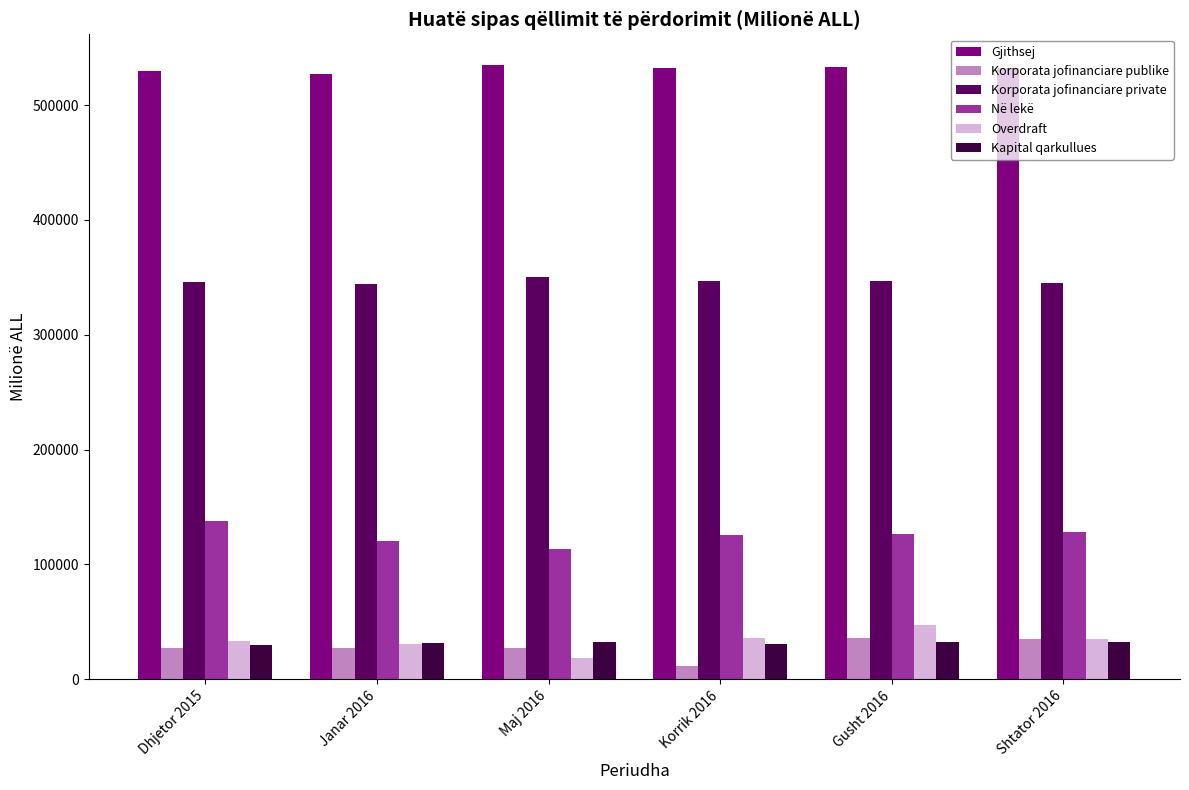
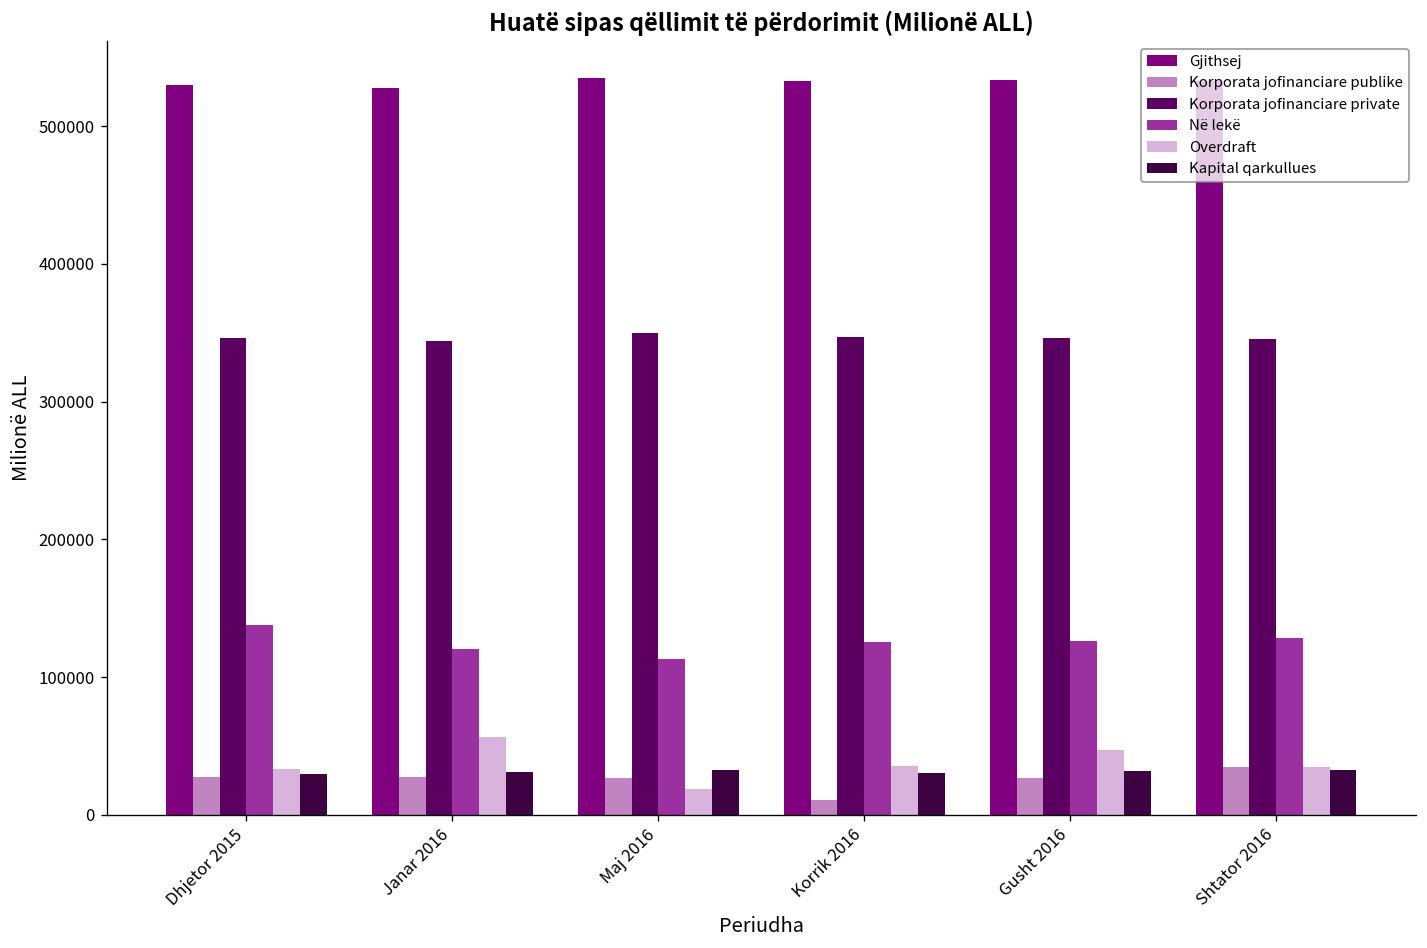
Overdraft, Janar 2016: 31000 -> 57000
Korporata jofinanciare publike, Gusht 2016: 36000 -> 27000
